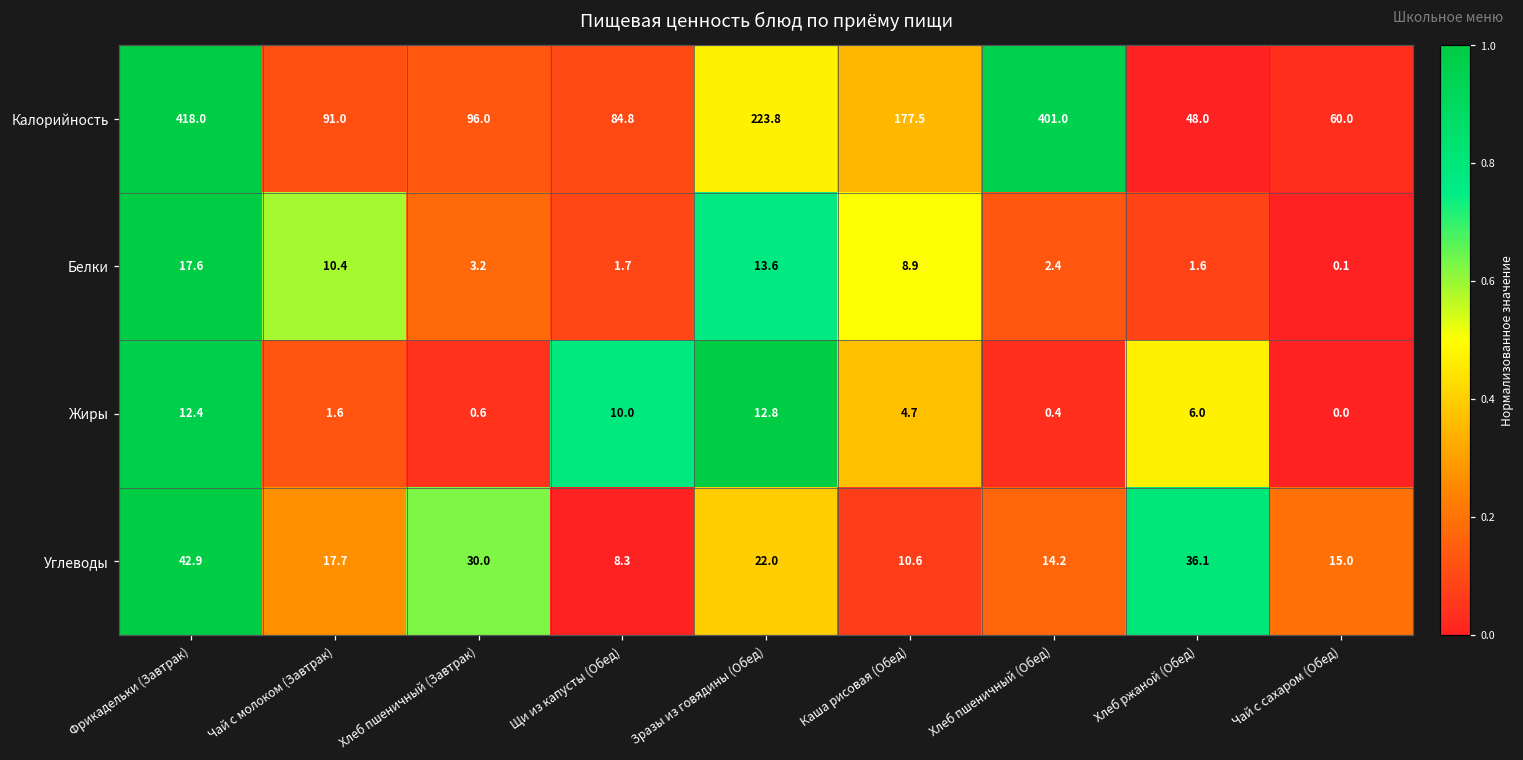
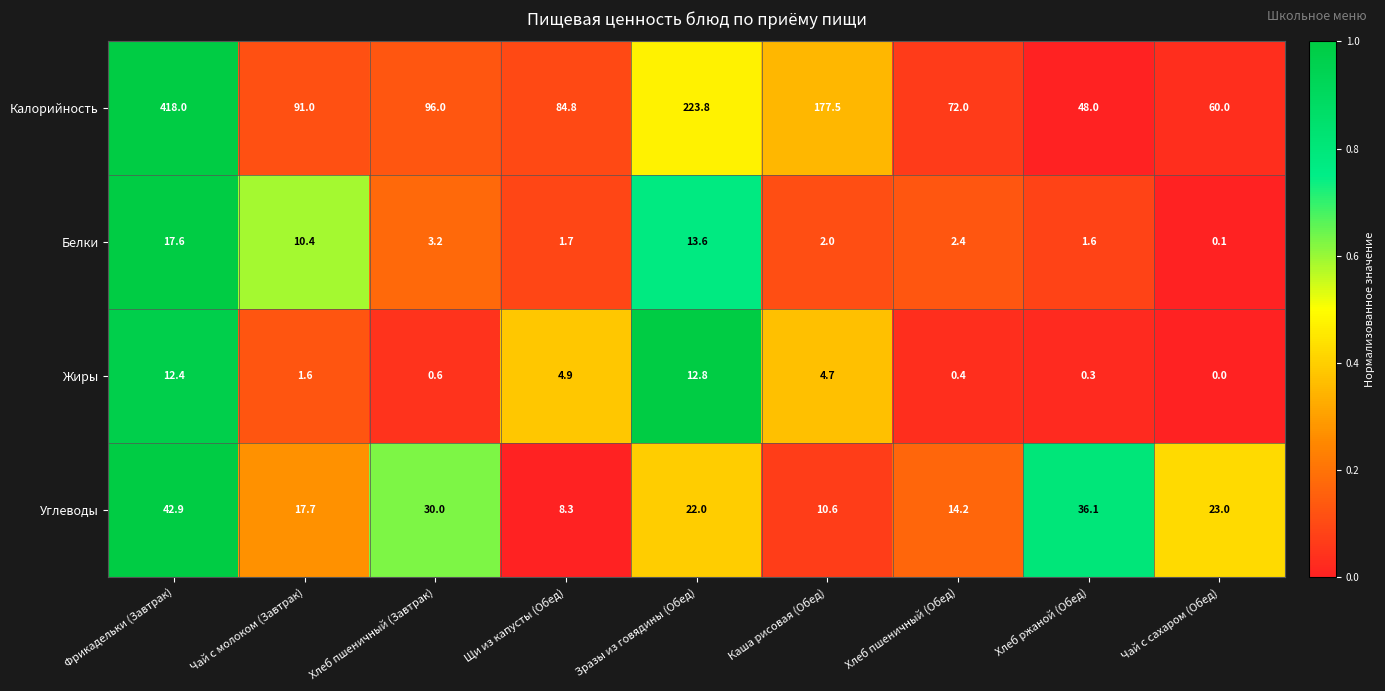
Калорийность, Хлеб пшеничный (Обед): 401.0 -> 72.0
Белки, Каша рисовая (Обед): 8.9 -> 2.0
Жиры, Щи из капусты (Обед): 10.0 -> 4.9
Жиры, Хлеб ржаной (Обед): 6.0 -> 0.3
Углеводы, Чай с сахаром (Обед): 15.0 -> 23.0
